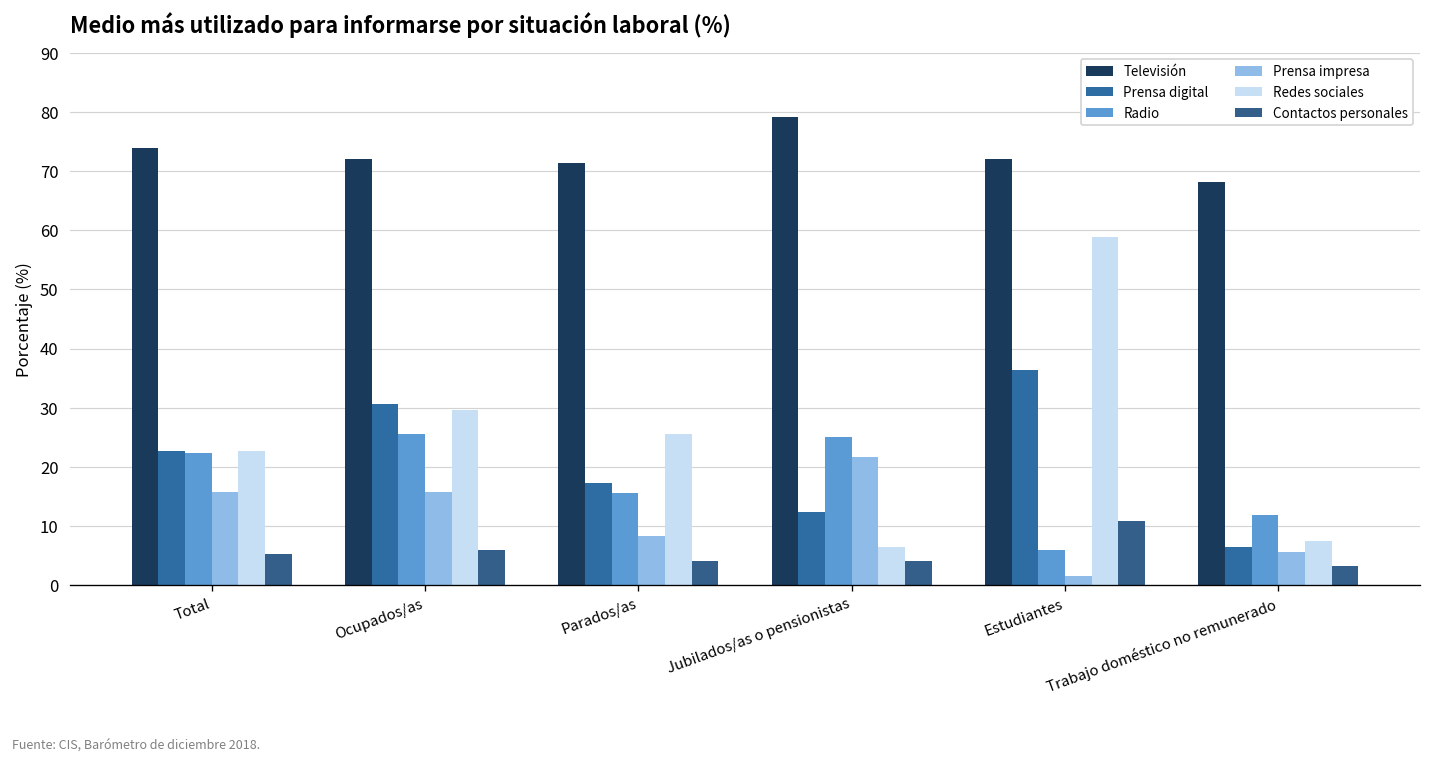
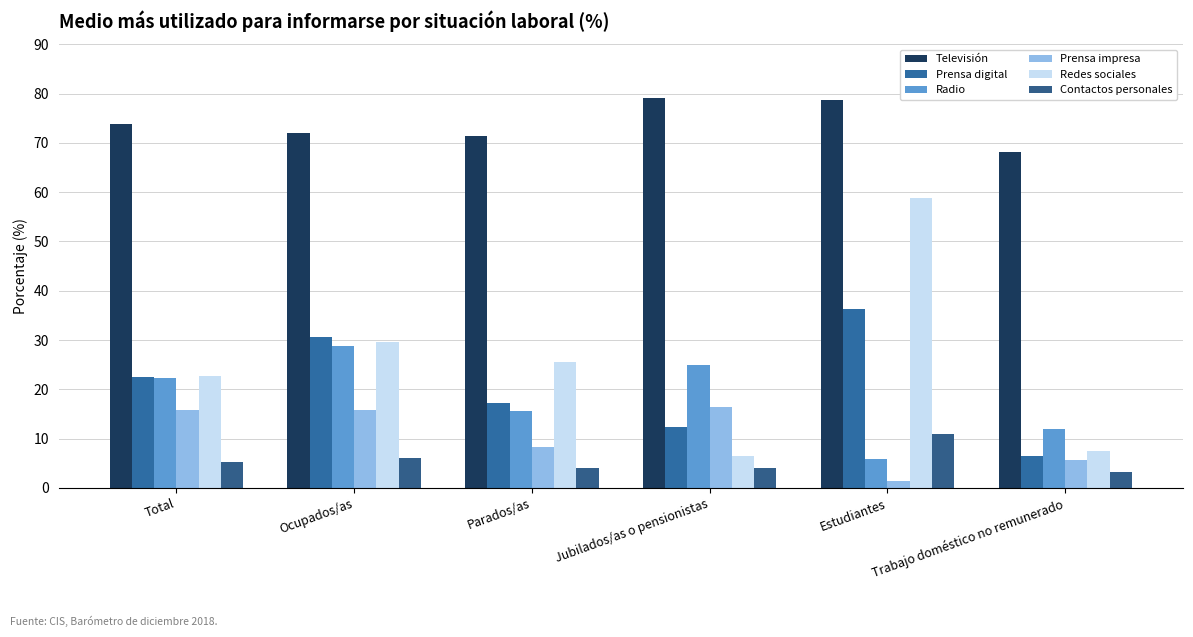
Radio, Ocupados/as: 26 -> 29
Prensa impresa, Jubilados/as o pensionistas: 22 -> 16
Televisión, Estudiantes: 72 -> 79
